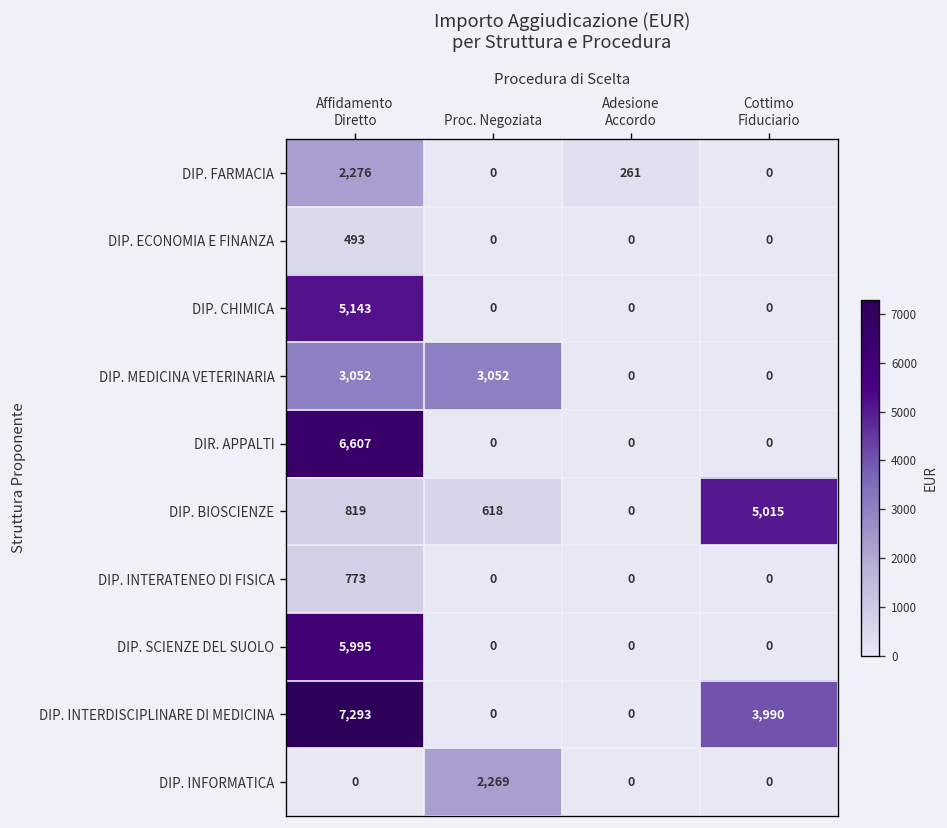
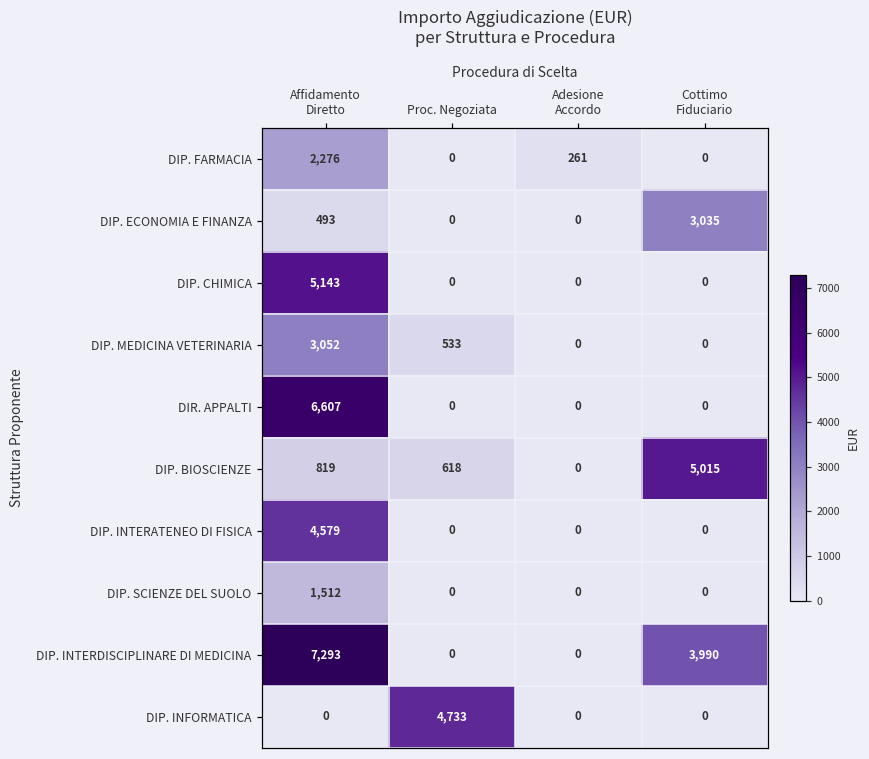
DIP. ECONOMIA E FINANZA, Cottimo Fiduciario: 0 -> 3,035
DIP. MEDICINA VETERINARIA, Proc. Negoziata: 3,052 -> 533
DIP. INTERATENEO DI FISICA, Affidamento Diretto: 773 -> 4,579
DIP. SCIENZE DEL SUOLO, Affidamento Diretto: 5,995 -> 1,512
DIP. INFORMATICA, Proc. Negoziata: 2,269 -> 4,733
